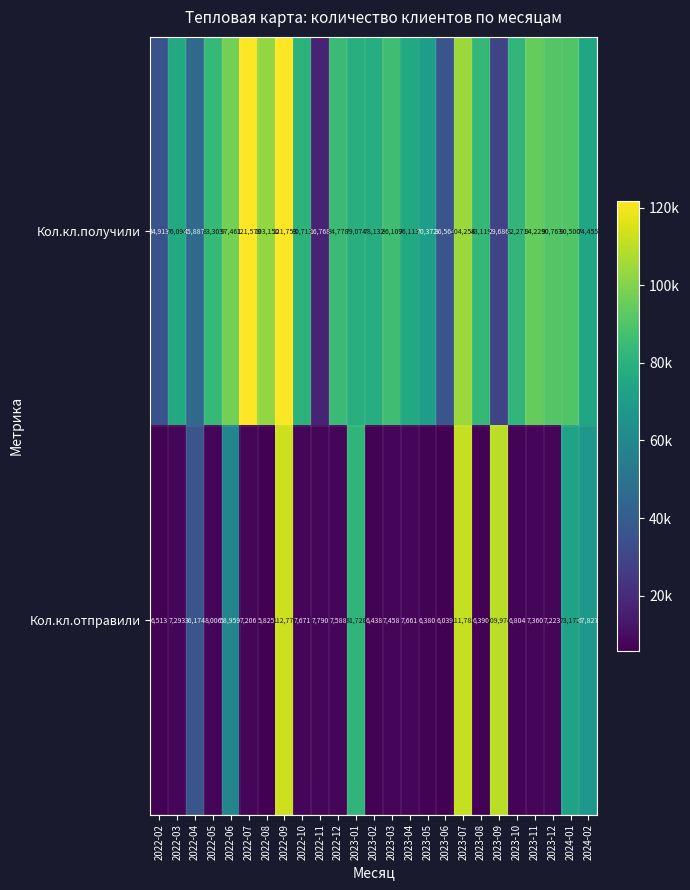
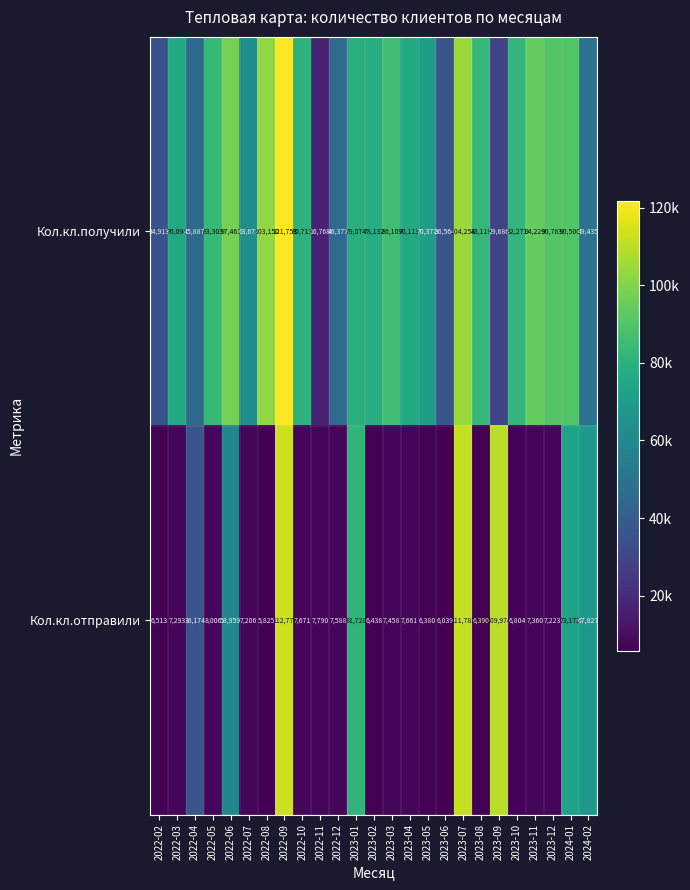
Кол.кл.получили, 2022-07: 121,579 -> 63,672
Кол.кл.получили, 2022-12: 84,778 -> 46,377
Кол.кл.получили, 2024-02: 74,455 -> 49,435
